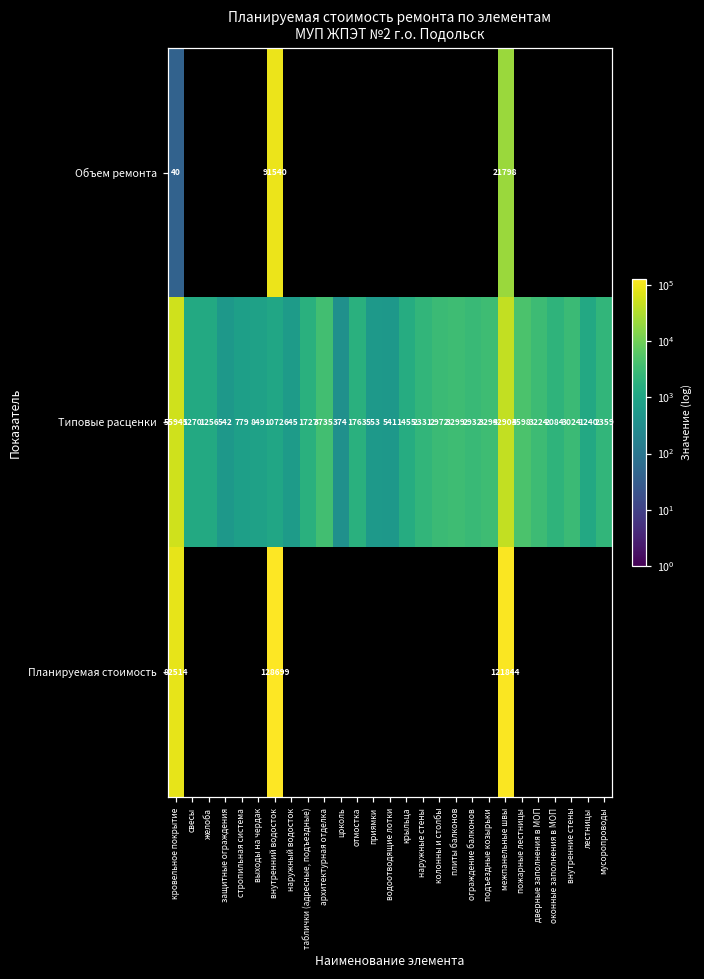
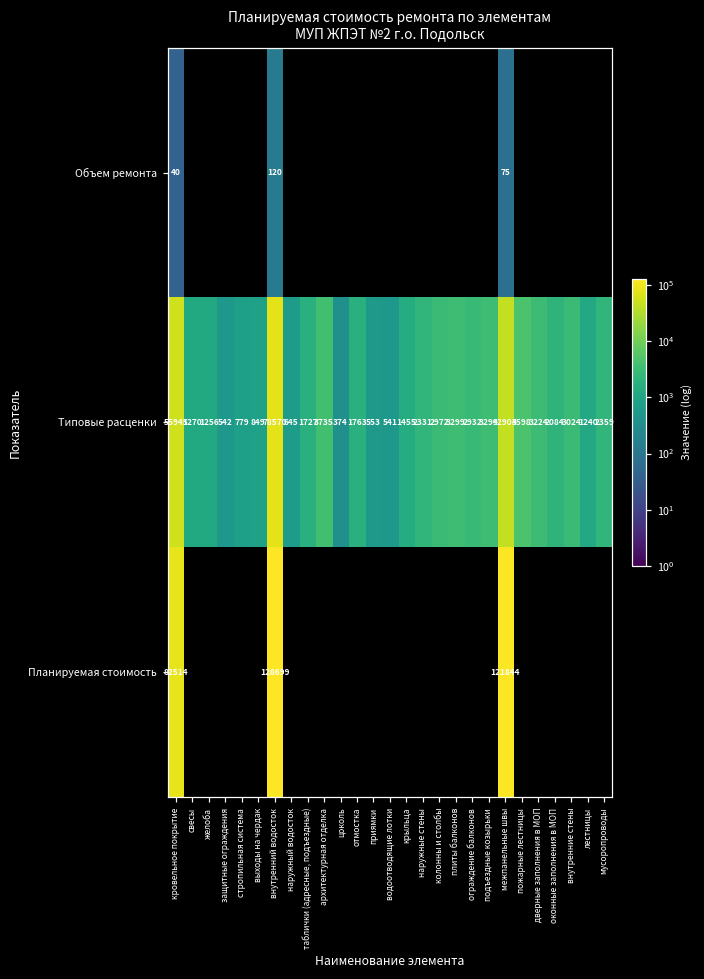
Объем ремонта, внутренний водосток: 91540 -> 120
Объем ремонта, межпанельные швы: 21798 -> 75
Типовые расценки, внутренний водосток: 1072 -> 78570
